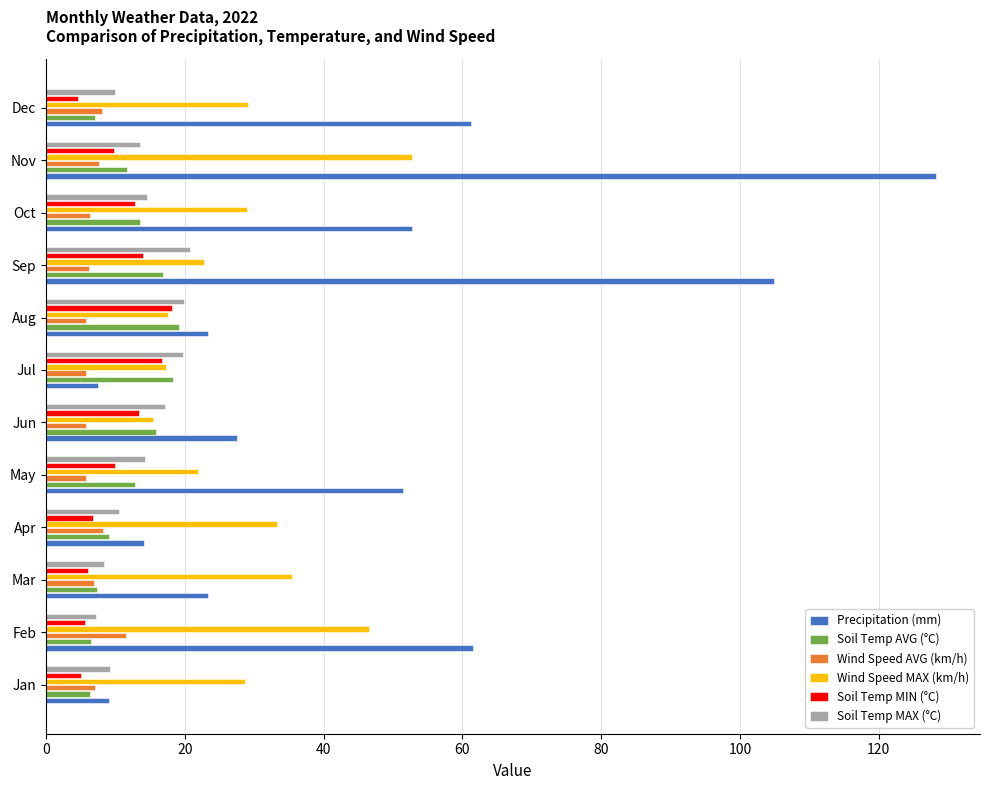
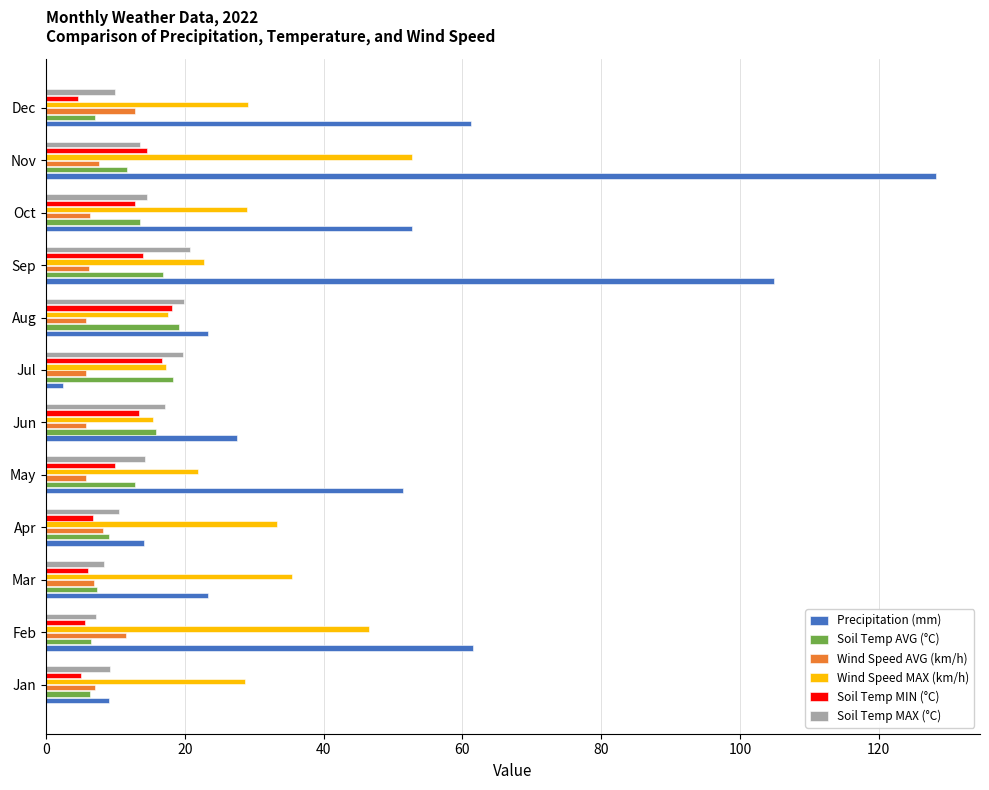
Wind Speed AVG (km/h), Dec: 8 -> 13
Soil Temp MIN (°C), Nov: 10 -> 15
Precipitation (mm), Jul: 8 -> 3
